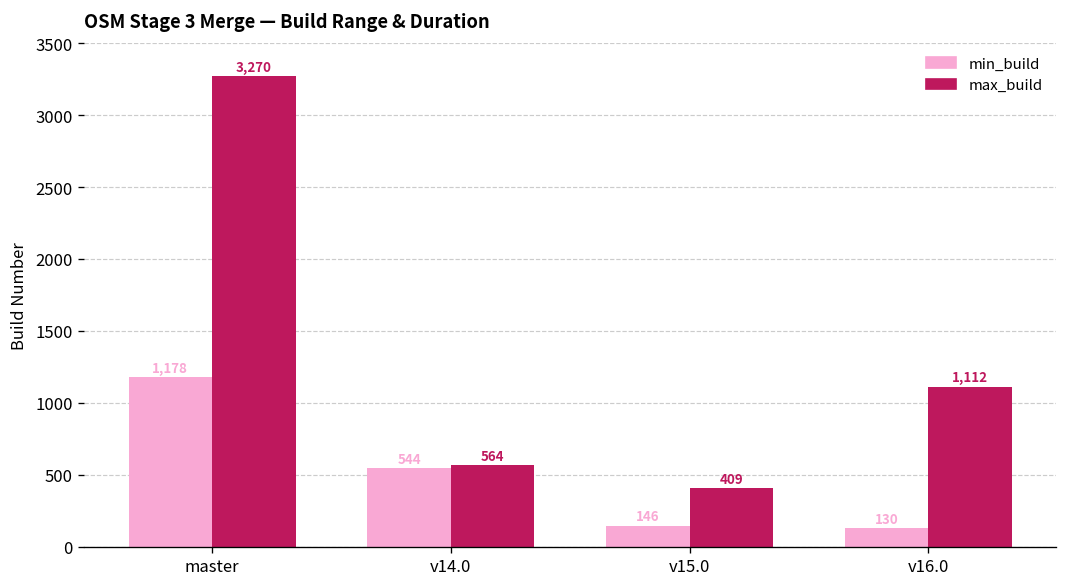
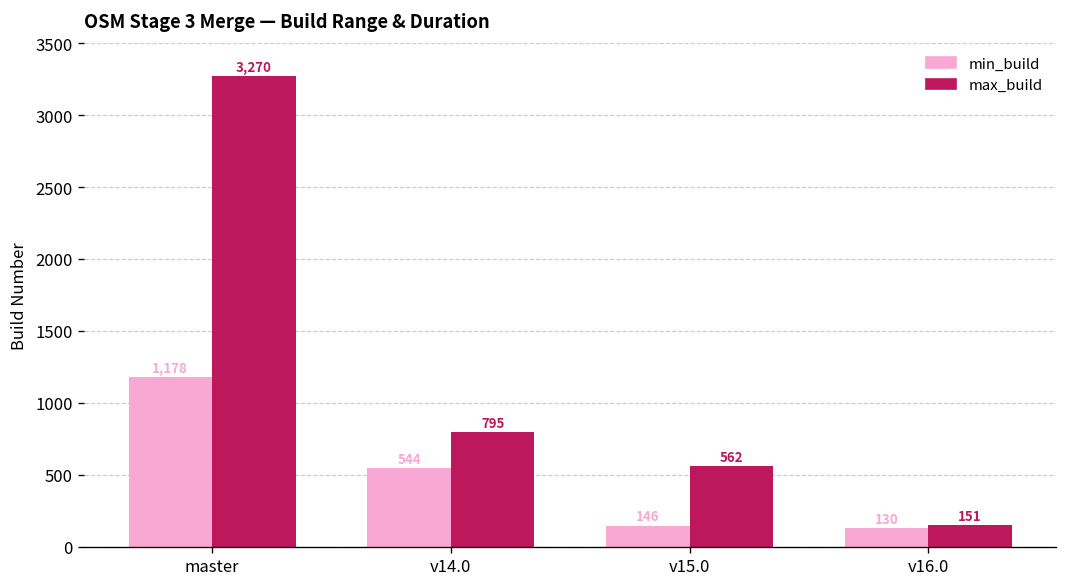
max_build, v14.0: 564 -> 795
max_build, v15.0: 409 -> 562
max_build, v16.0: 1,112 -> 151
